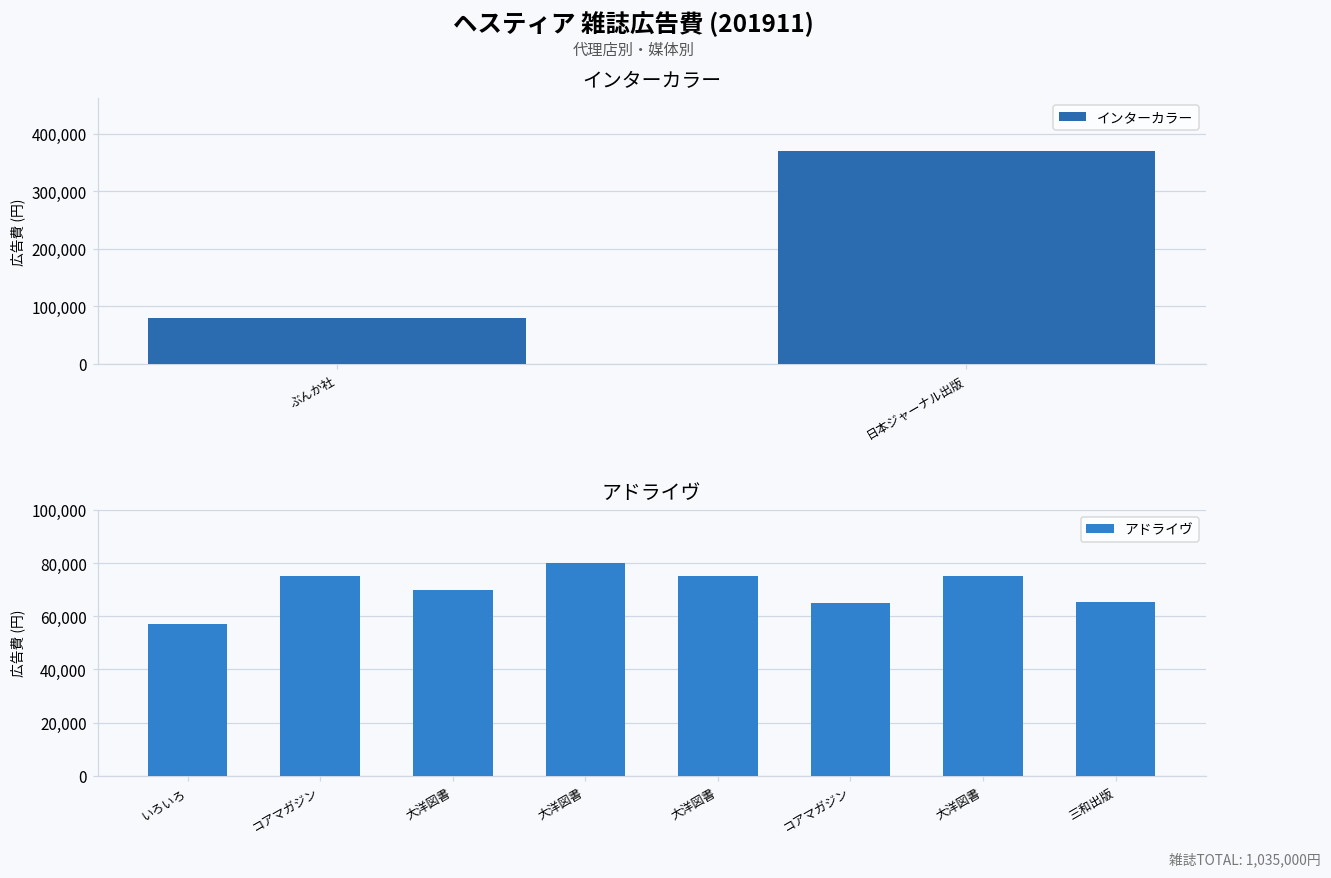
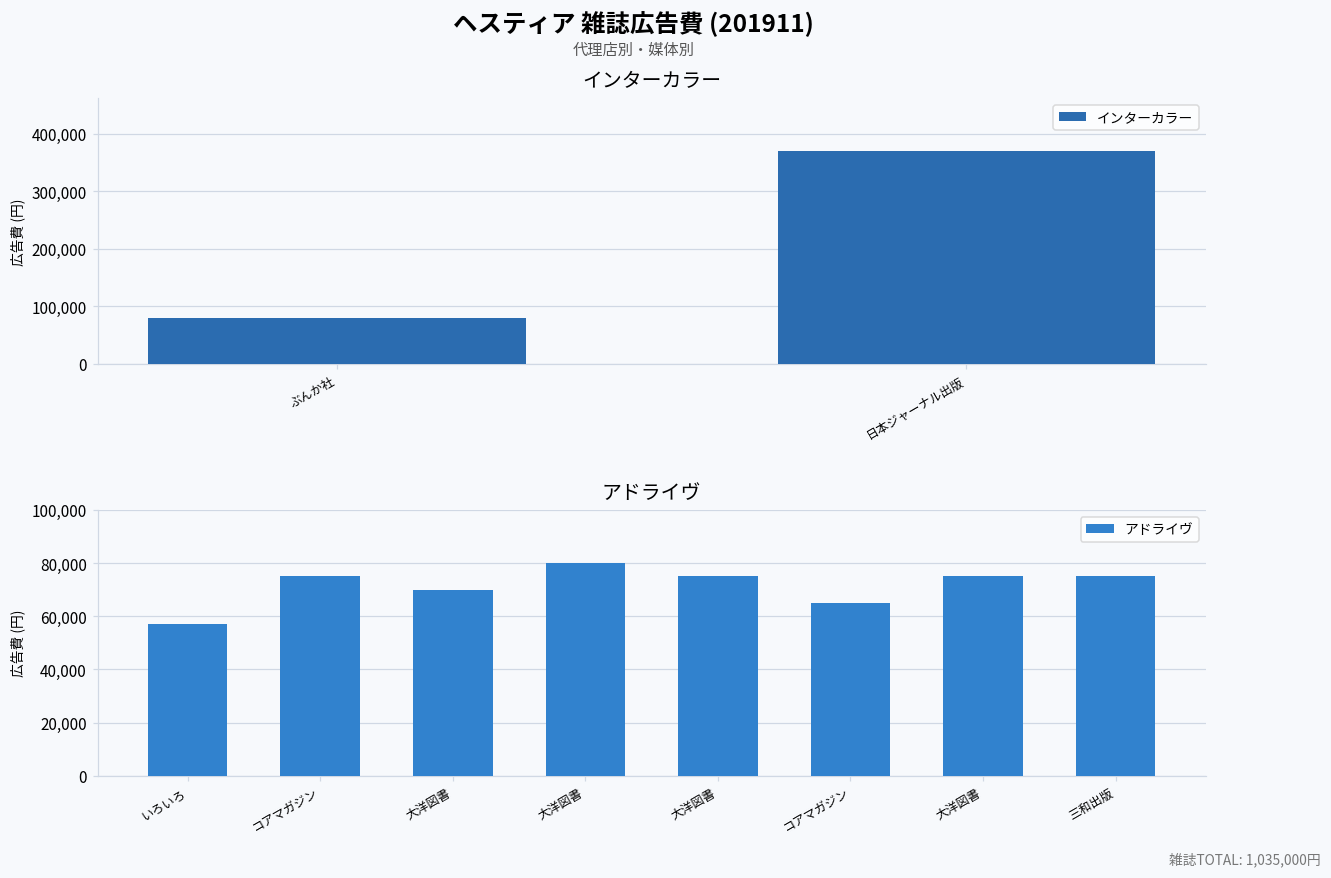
アドライヴ, 三和出版: 65,000 -> 75,000
